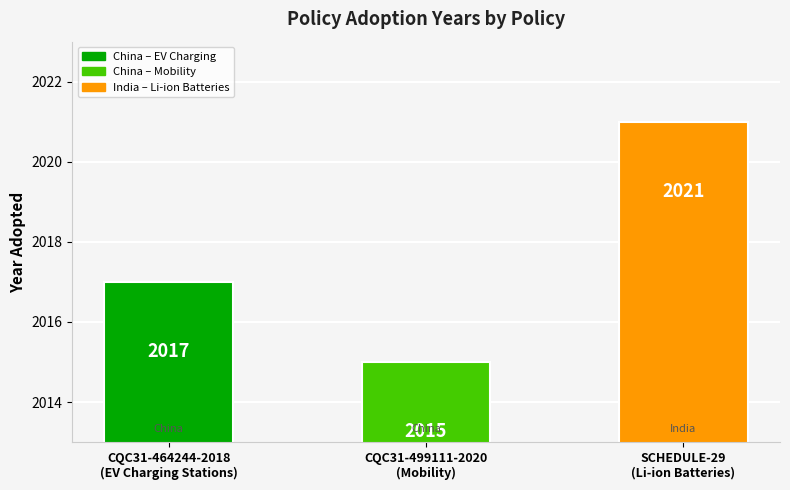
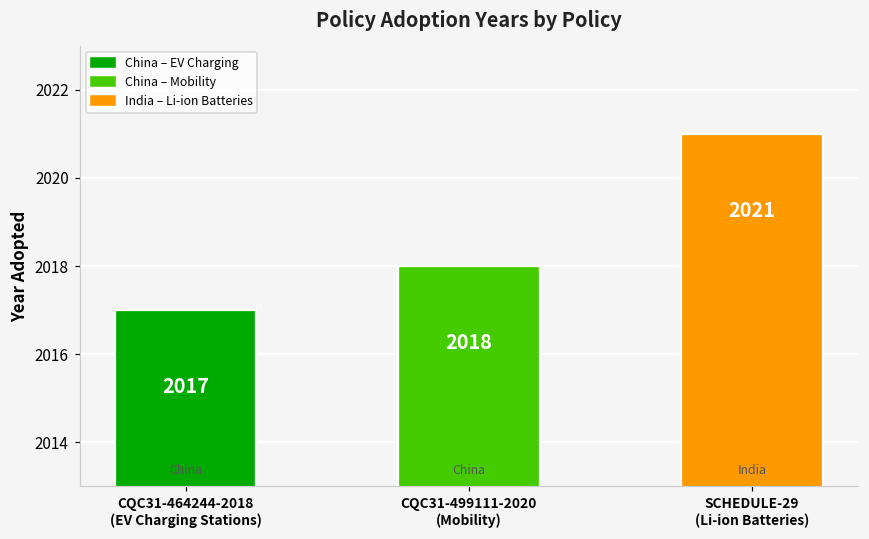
CQC31-499111-2020 (Mobility): 2015 -> 2018
